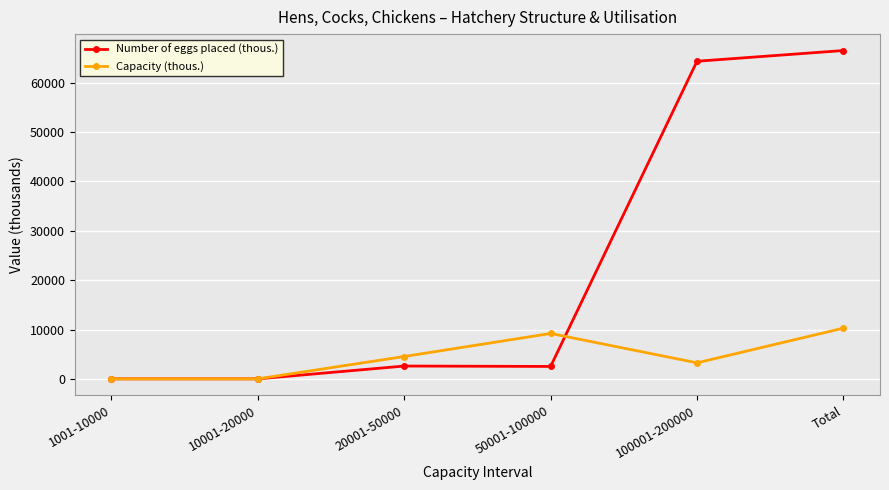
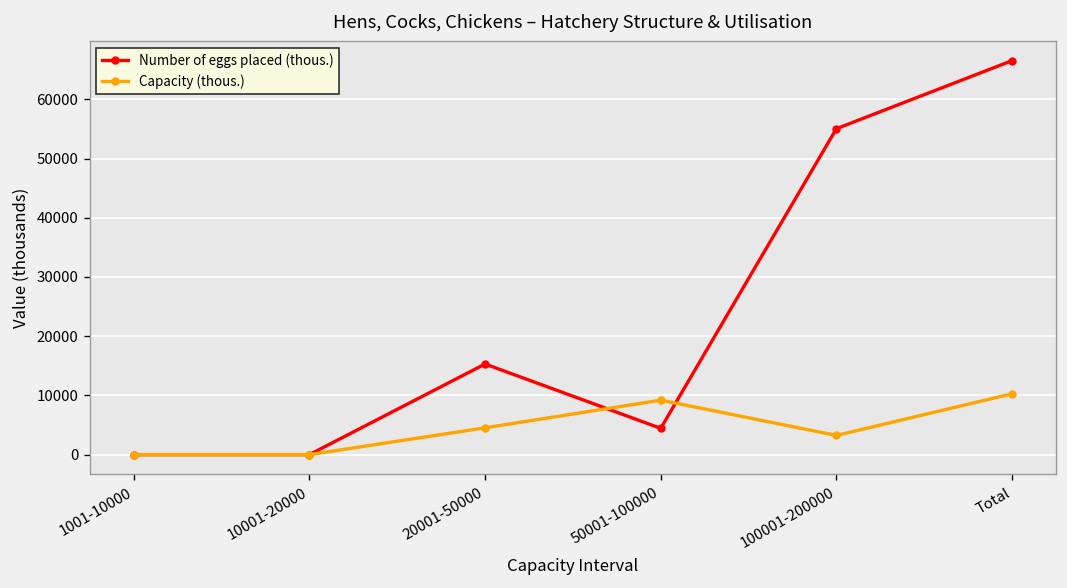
Number of eggs placed (thous.), 20001-50000: 3000 -> 15000
Number of eggs placed (thous.), 50001-100000: 3000 -> 4000
Number of eggs placed (thous.), 100001-200000: 64000 -> 55000
